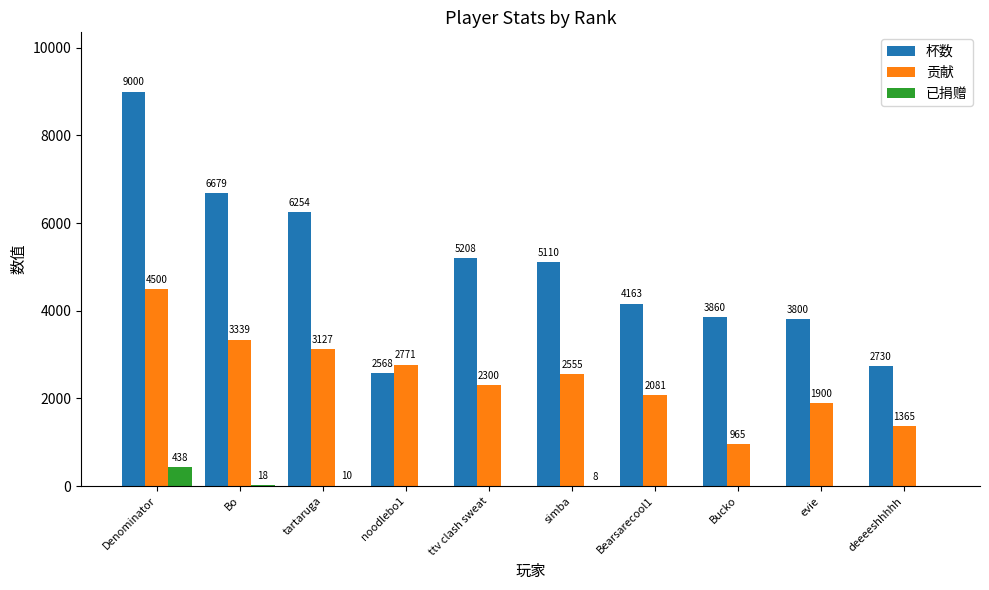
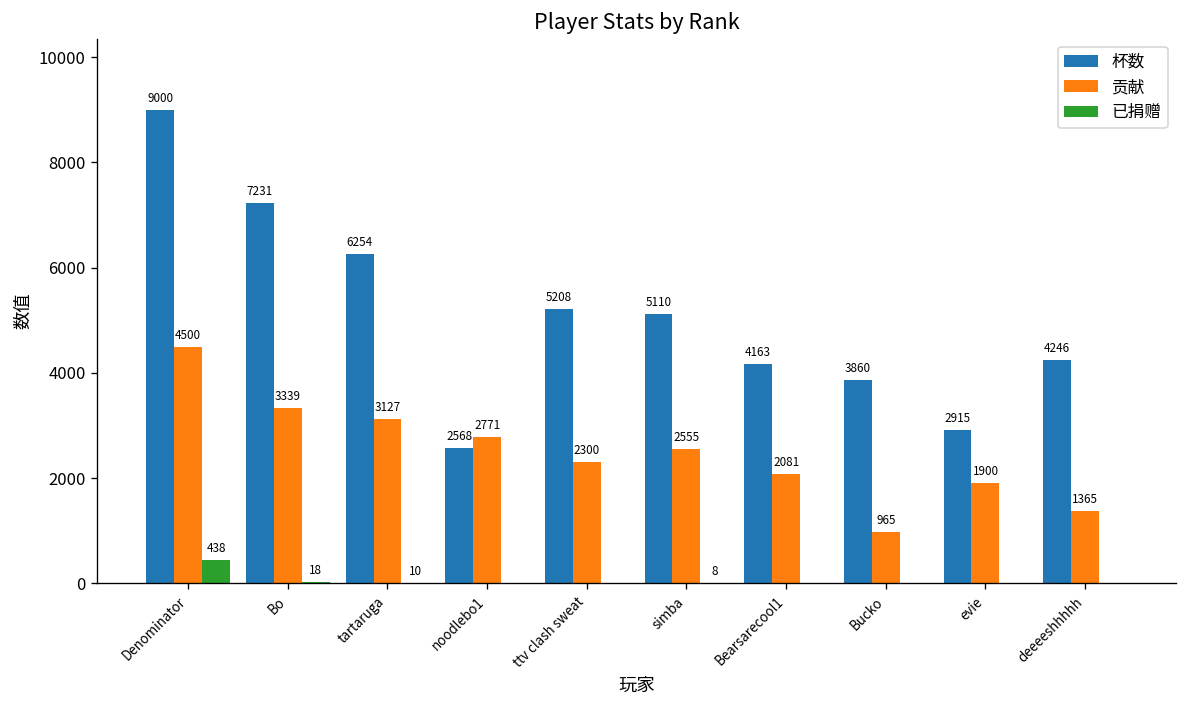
杯数, Bo: 6679 -> 7231
杯数, evie: 3800 -> 2915
杯数, deeeeshhhhh: 2730 -> 4246
